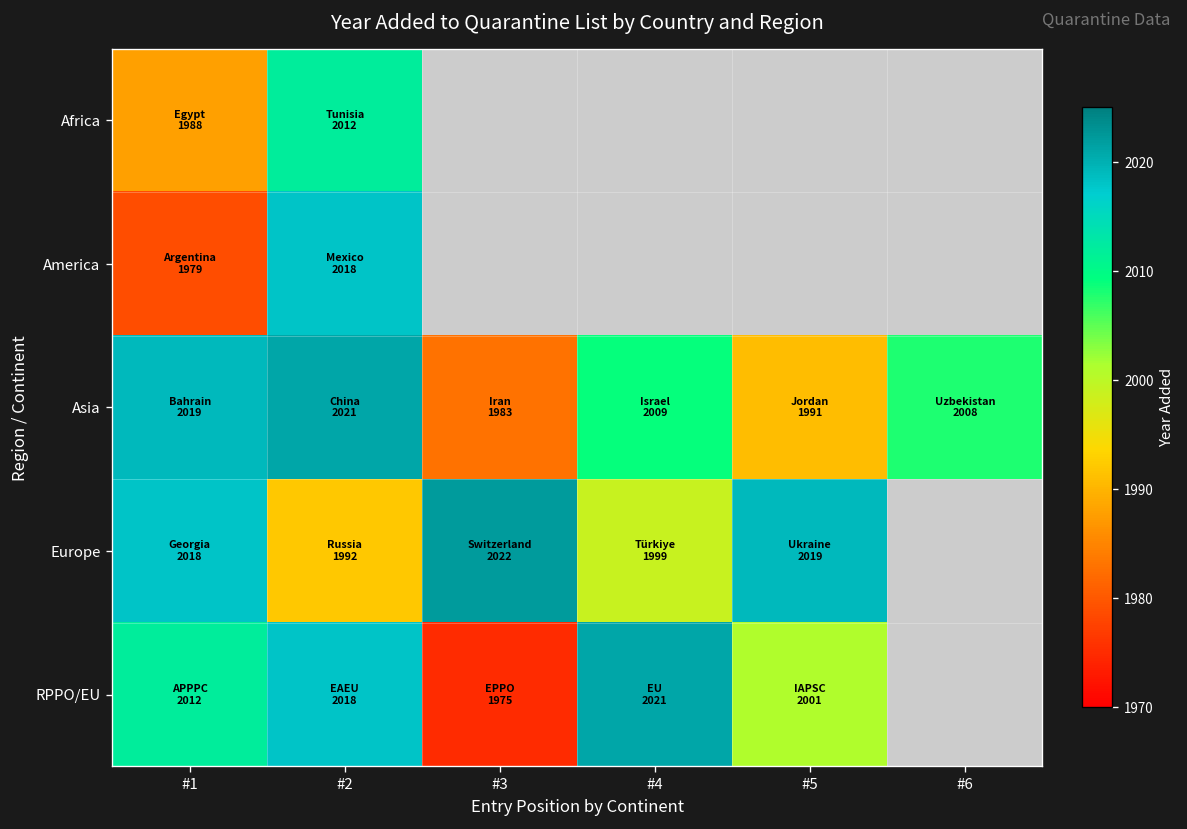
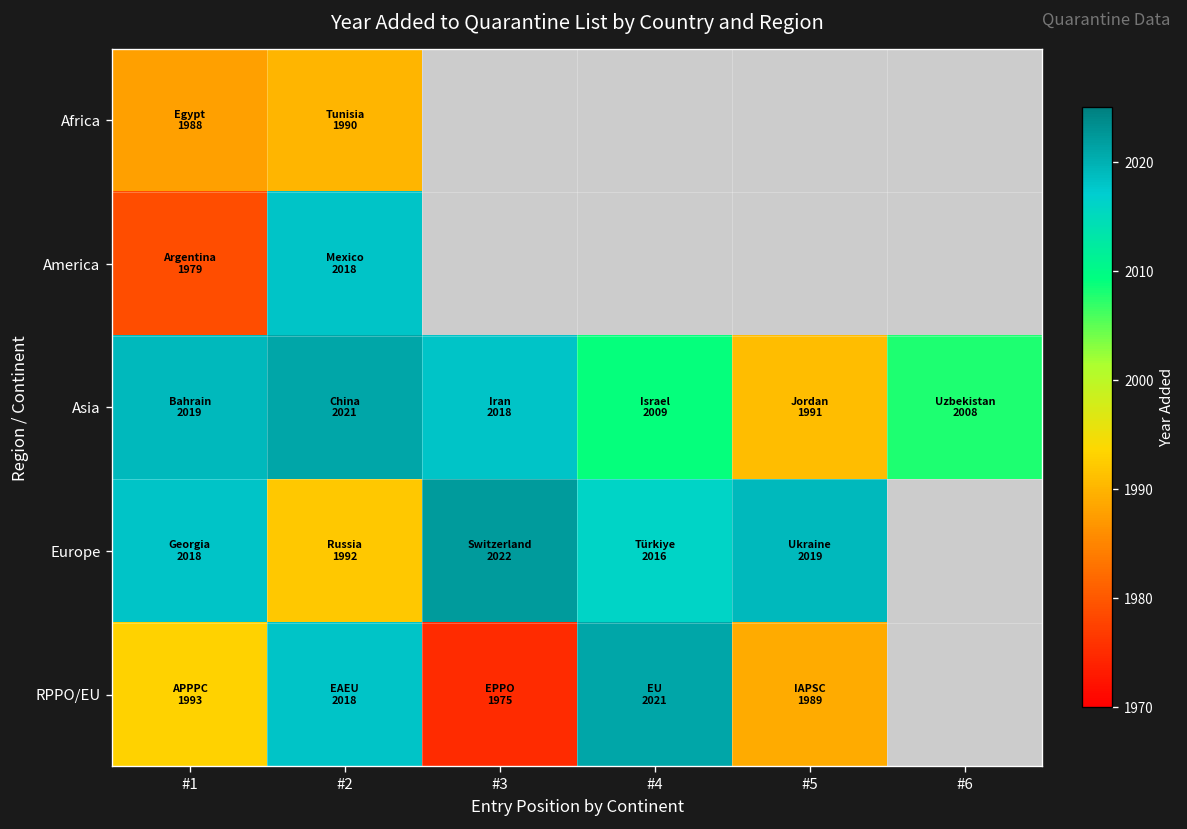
Africa, #2: 2012 -> 1990
Asia, #3: 1983 -> 2018
Europe, #4: 1999 -> 2016
RPPO/EU, #1: 2012 -> 1993
RPPO/EU, #5: 2001 -> 1989
